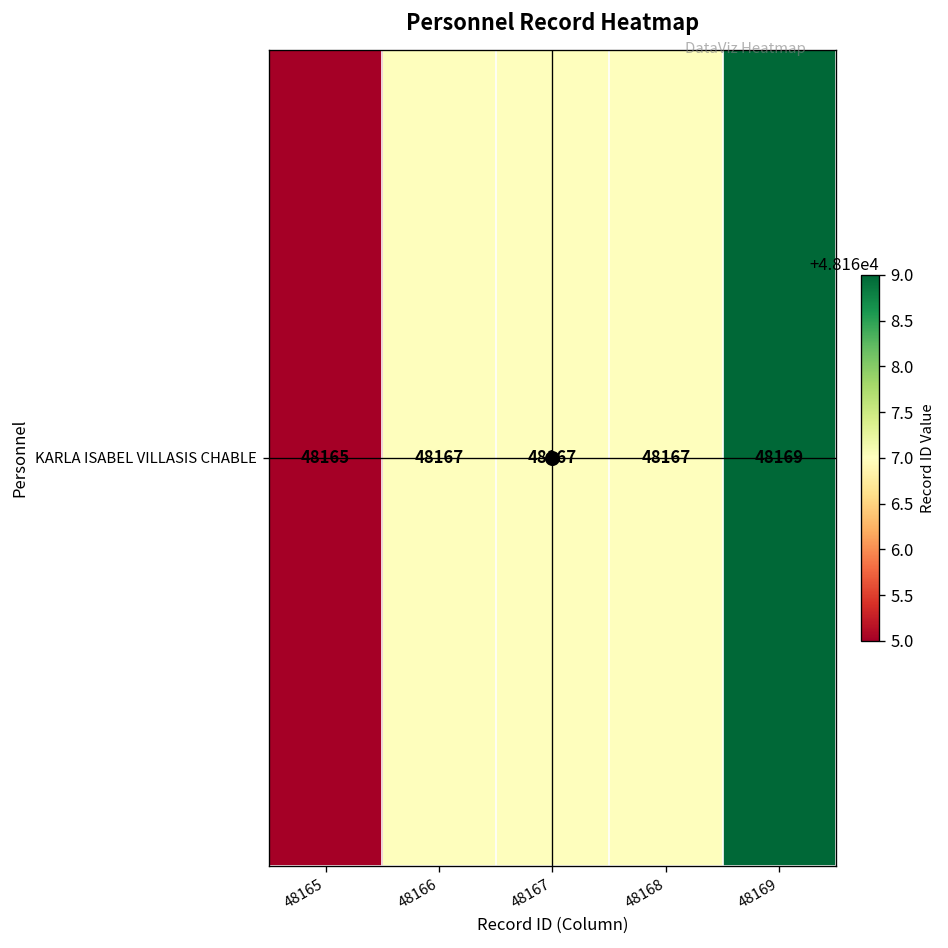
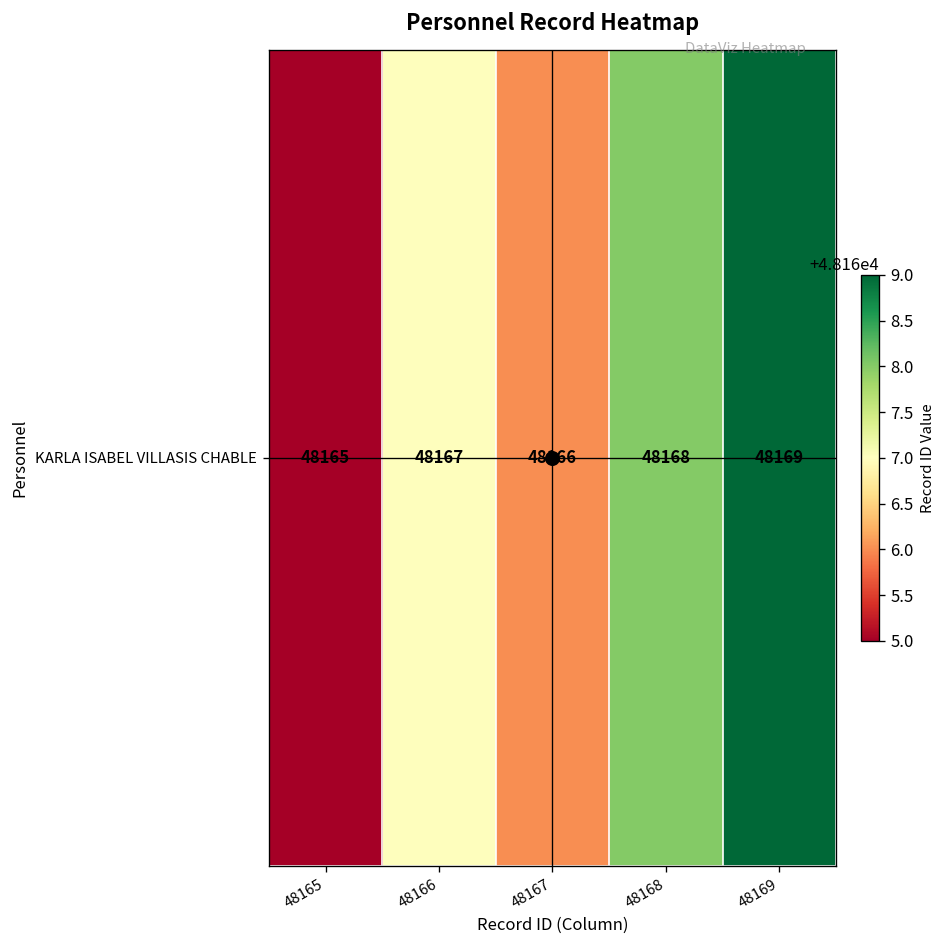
KARLA ISABEL VILLASIS CHABLE, 48167: 48167 -> 48166
KARLA ISABEL VILLASIS CHABLE, 48168: 48167 -> 48168
